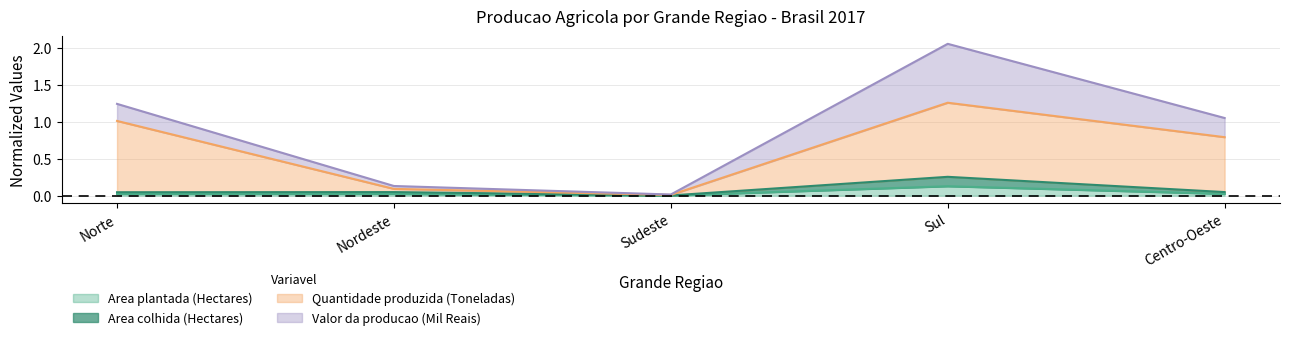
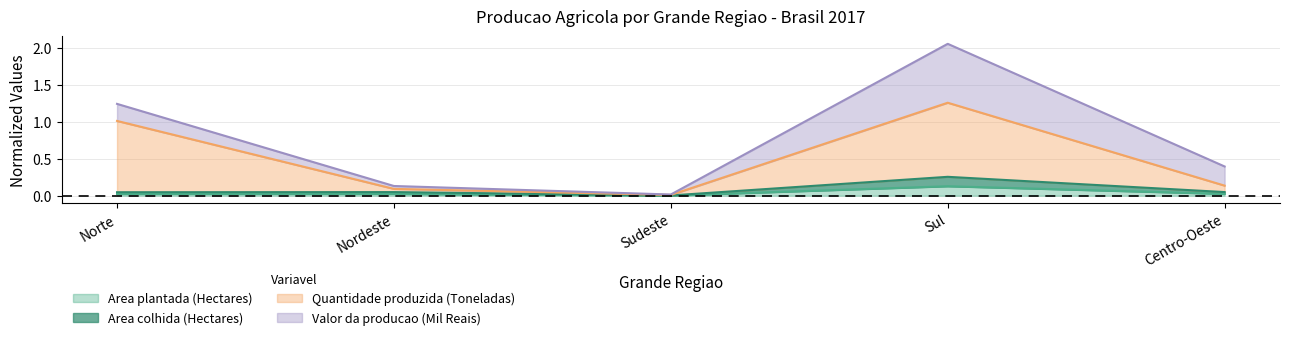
Quantidade produzida (Toneladas), Centro-Oeste: 0.7 -> 0.1
